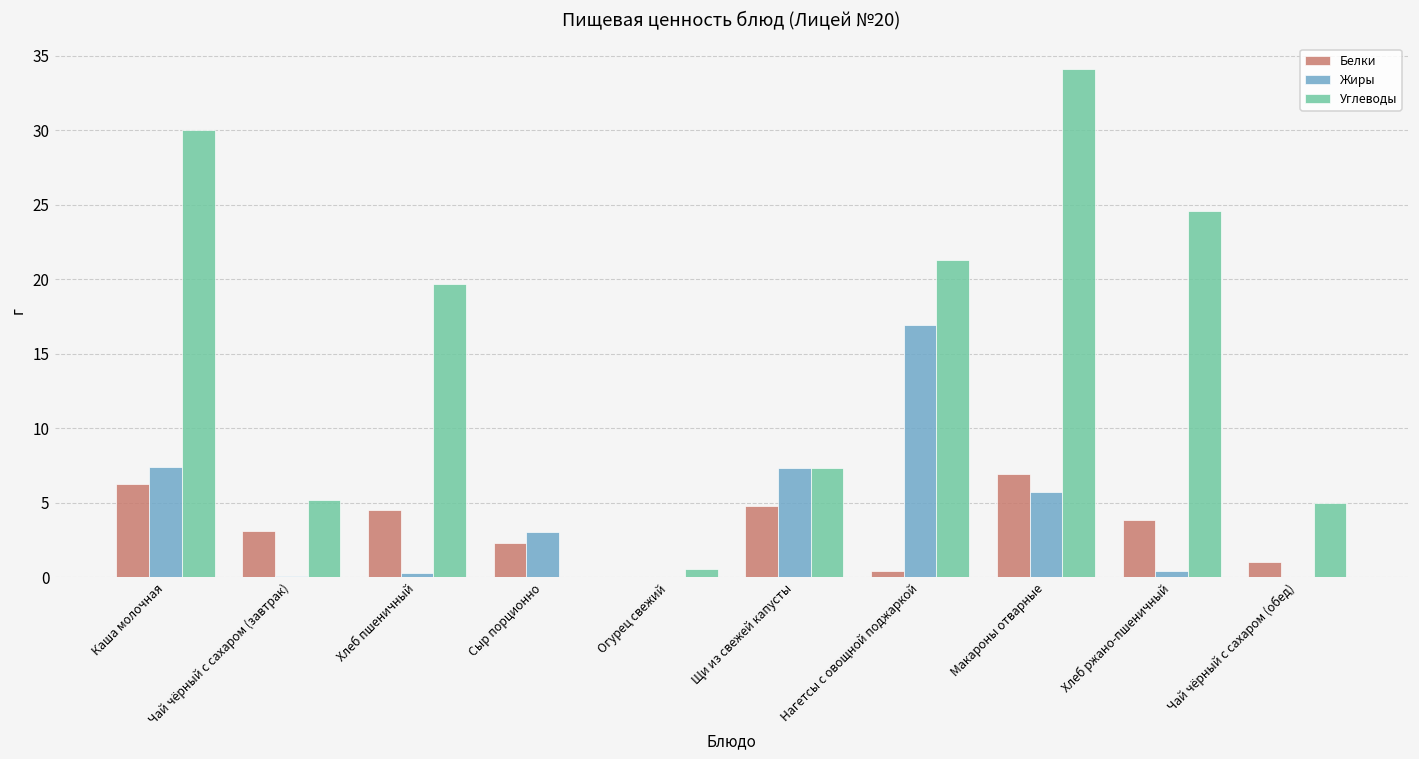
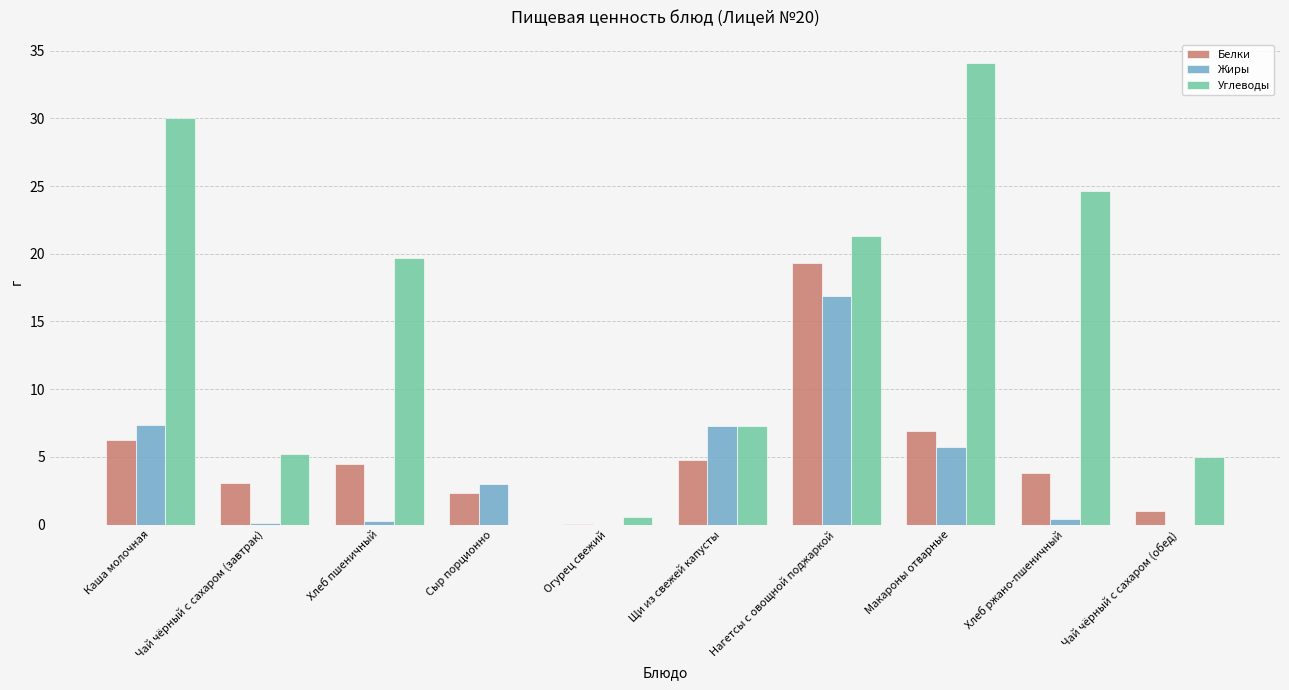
Белки, Нагетсы с овощной поджаркой: 0.4 -> 19.3
